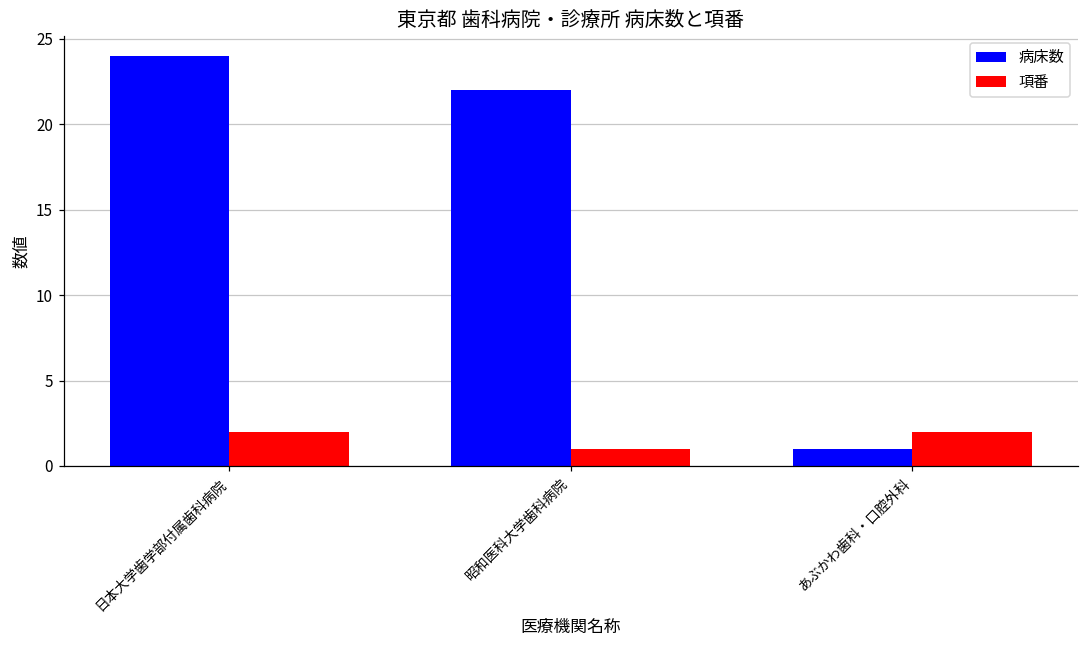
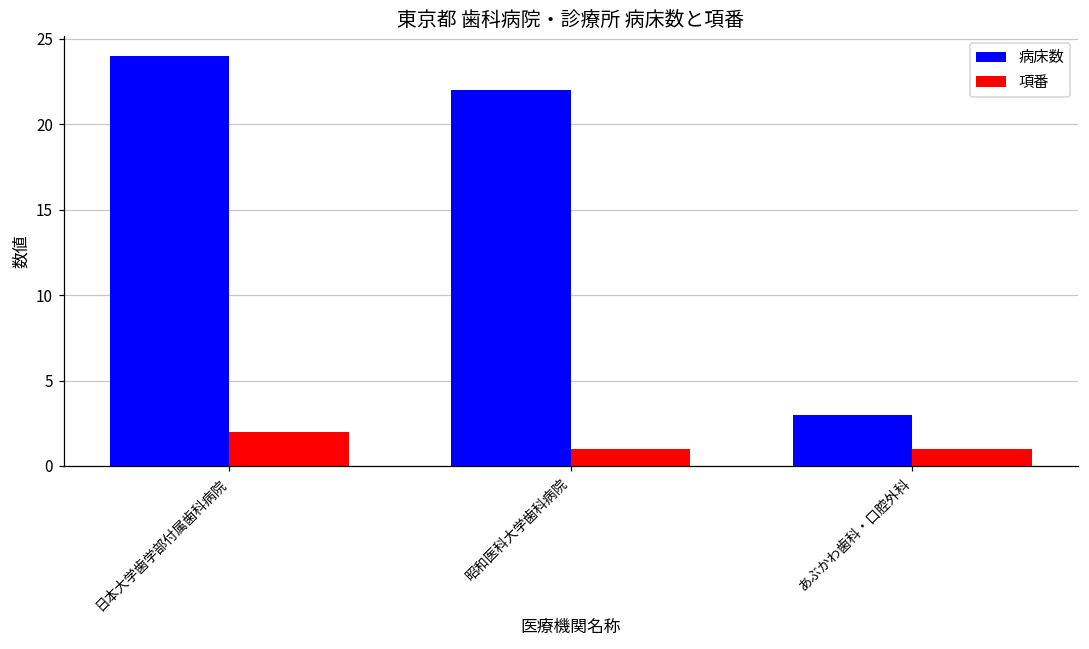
病床数, あぶかわ歯科・口腔外科: 1 -> 3
項番, あぶかわ歯科・口腔外科: 2 -> 1
